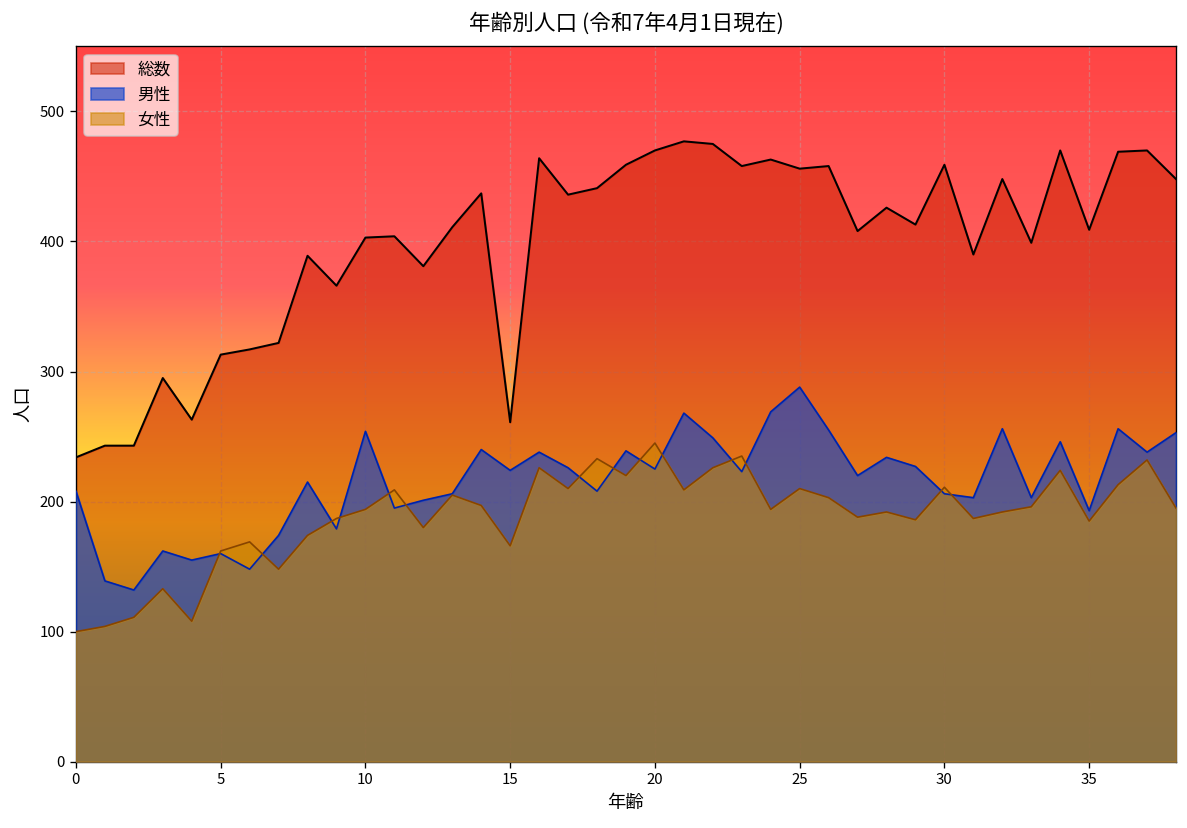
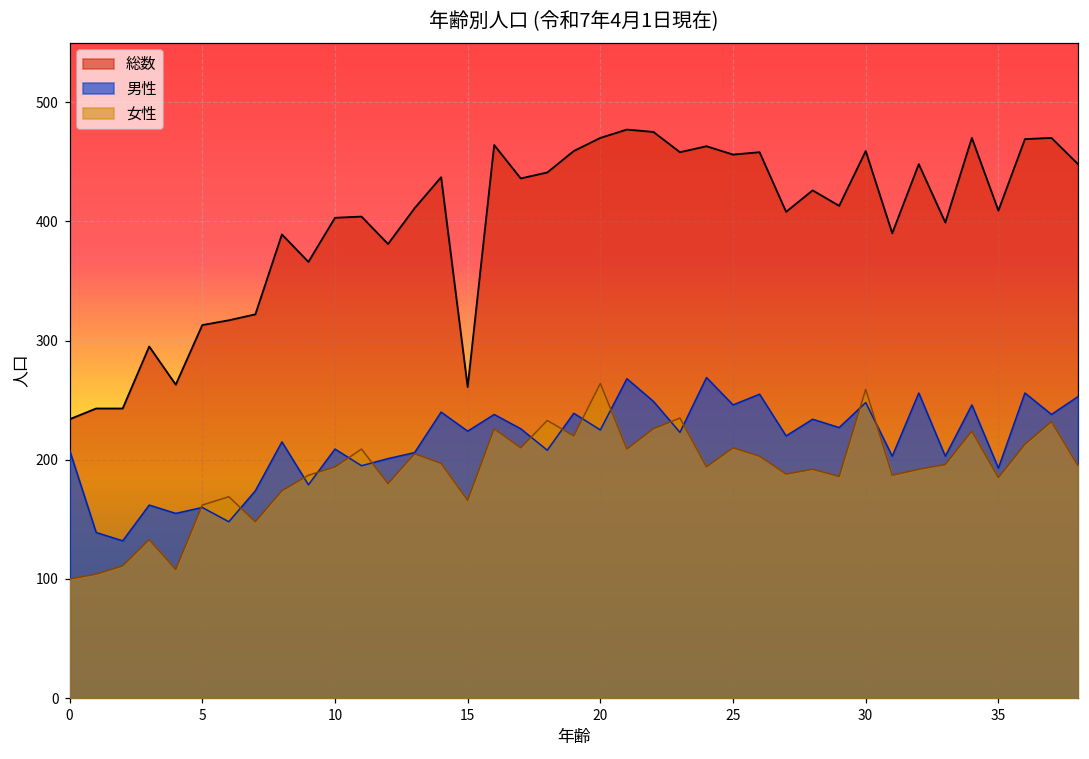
男性, 10: 254 -> 209
女性, 20: 245 -> 264
男性, 25: 288 -> 246
男性, 30: 206 -> 248
女性, 30: 211 -> 259
